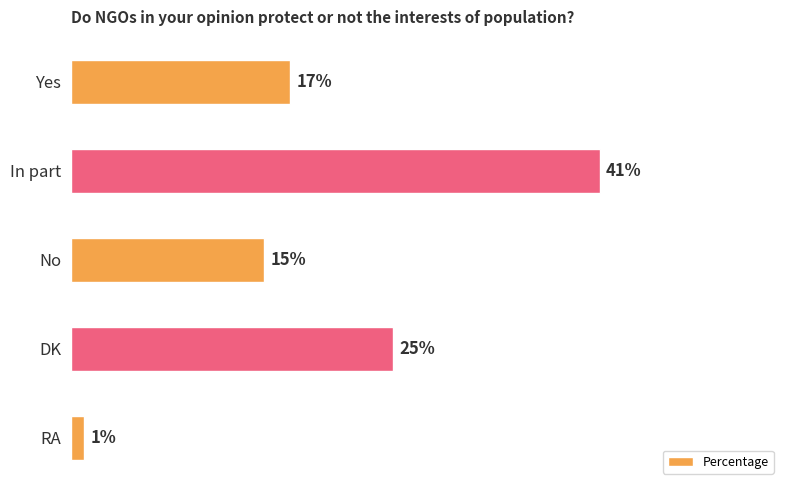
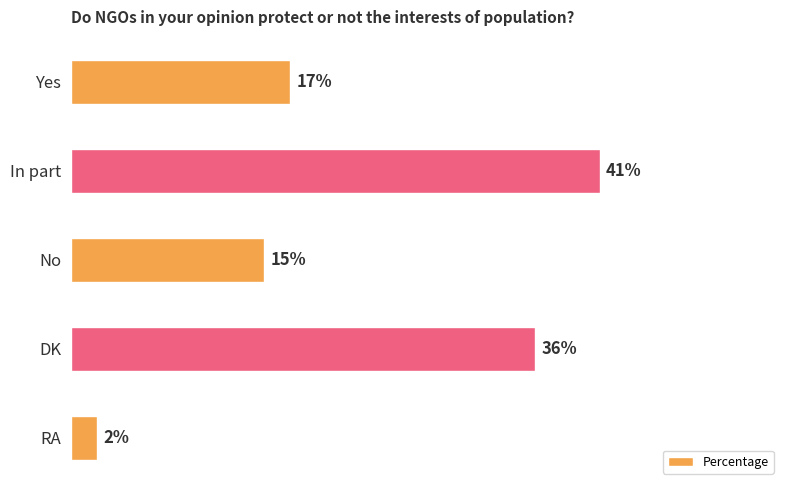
DK: 25% -> 36%
RA: 1% -> 2%
